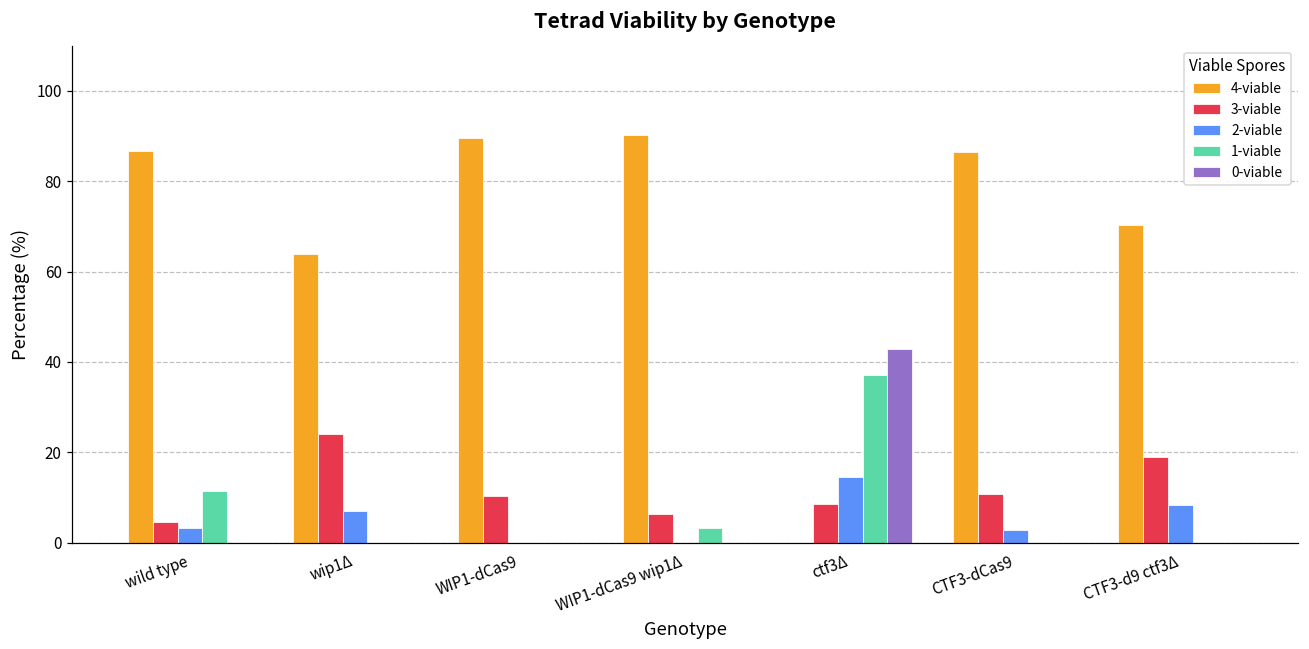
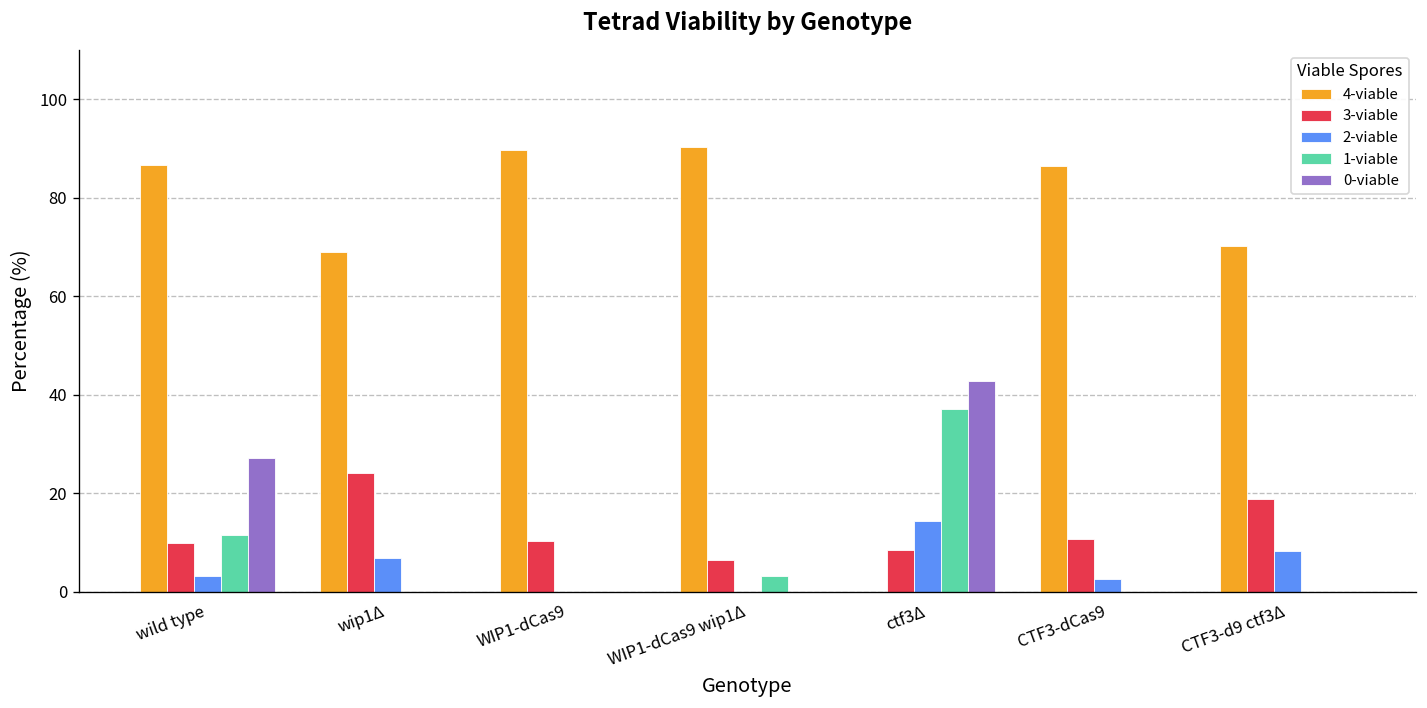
3-viable, wild type: 5 -> 10
0-viable, wild type: 0 -> 27
4-viable, wip1Δ: 64 -> 69
